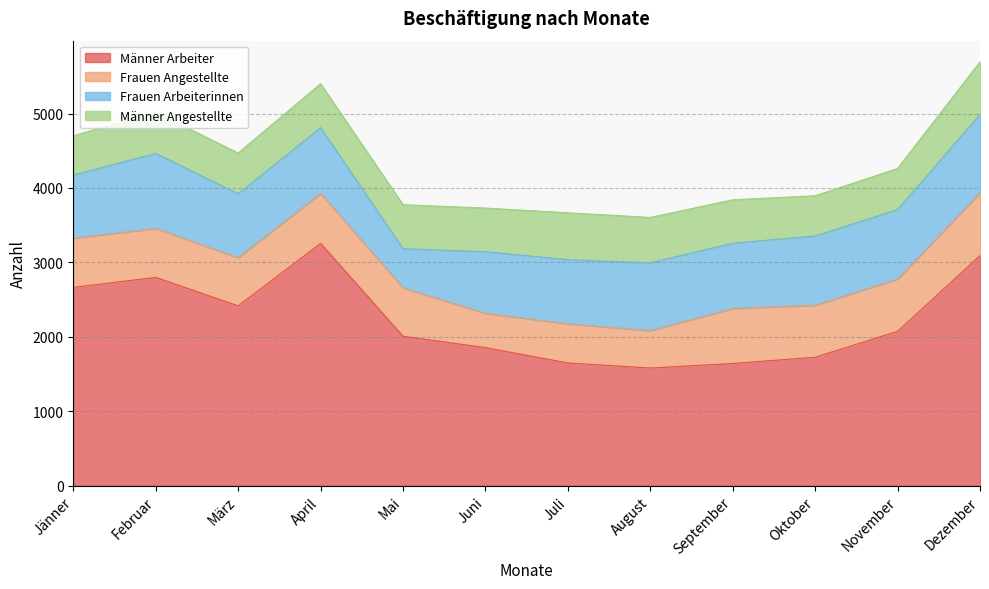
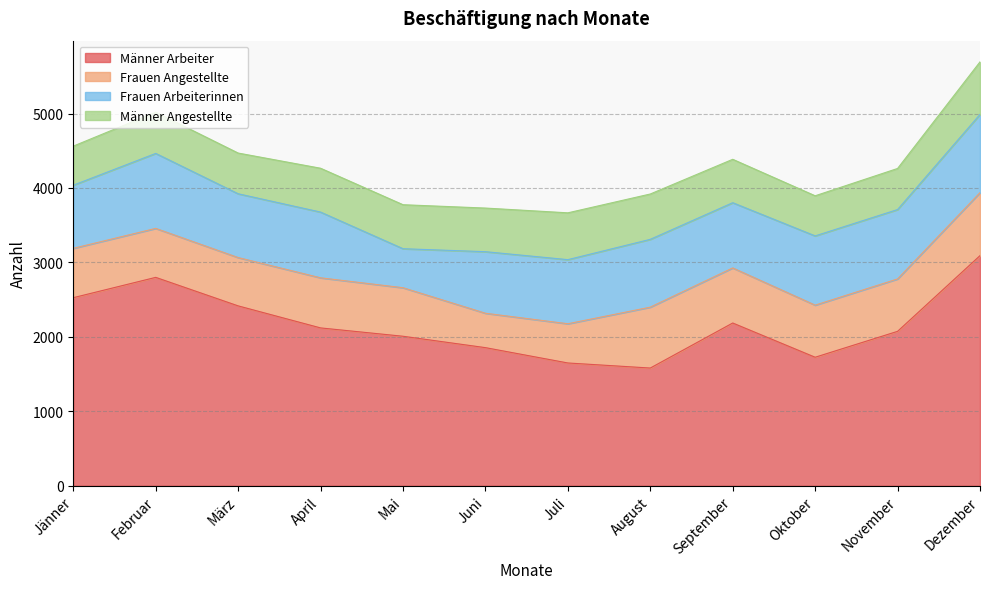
Männer Arbeiter, Jänner: 2700 -> 2500
Männer Arbeiter, April: 3300 -> 2100
Frauen Angestellte, August: 500 -> 800
Männer Arbeiter, September: 1600 -> 2200
